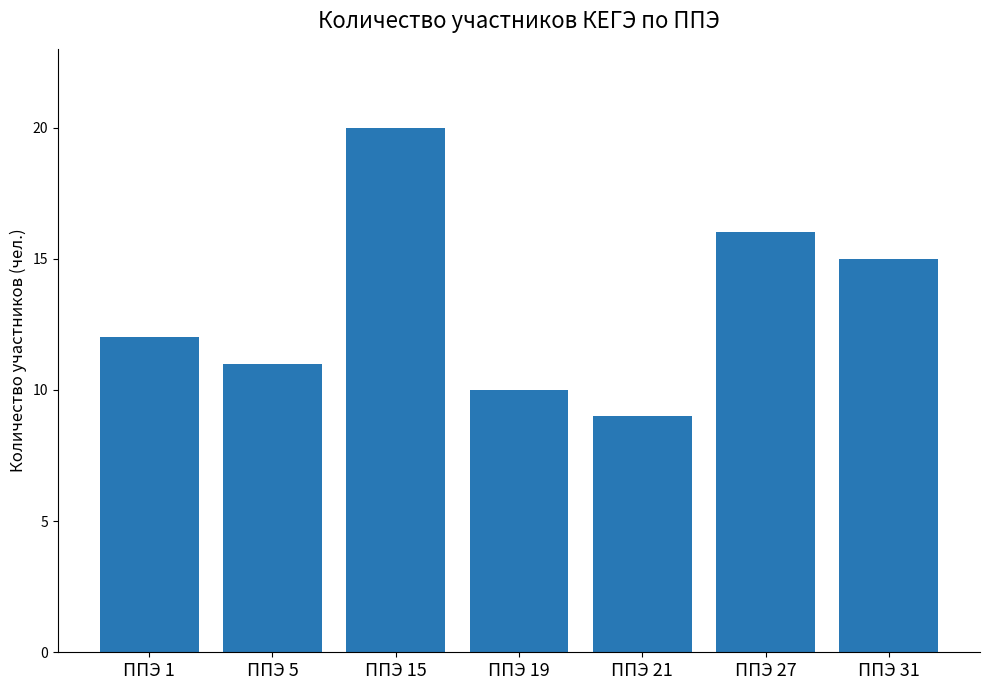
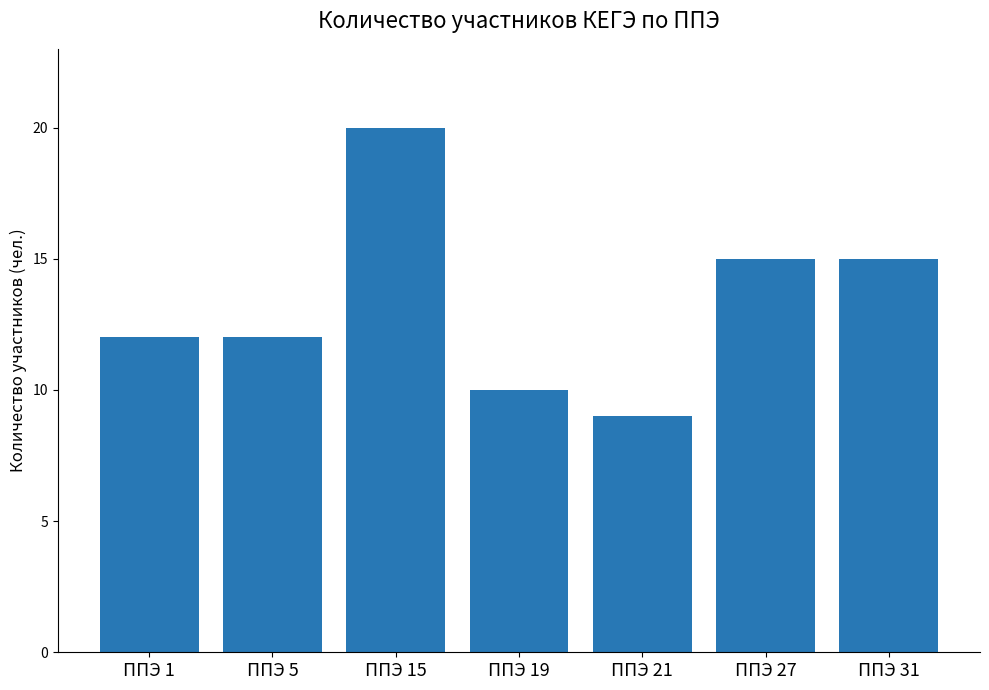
ППЭ 5: 11 -> 12
ППЭ 27: 16 -> 15
